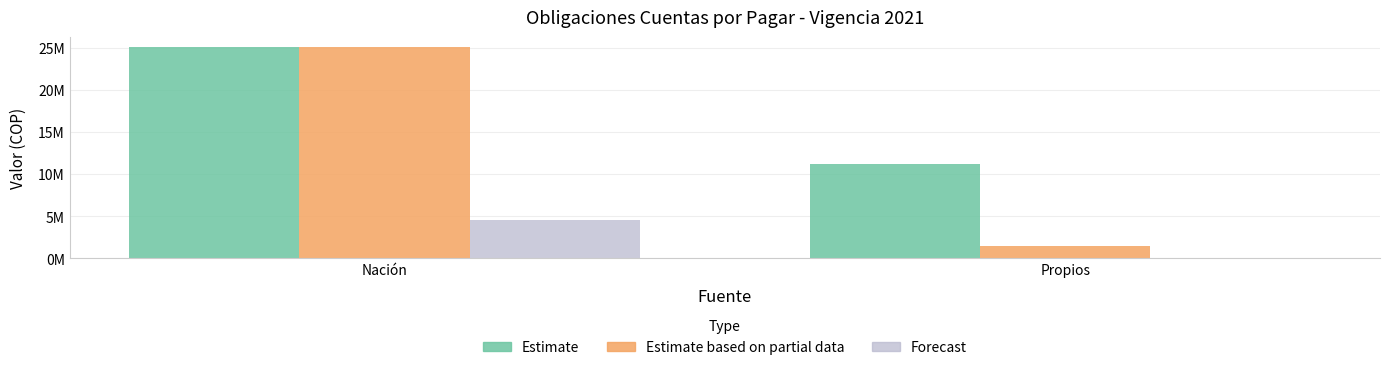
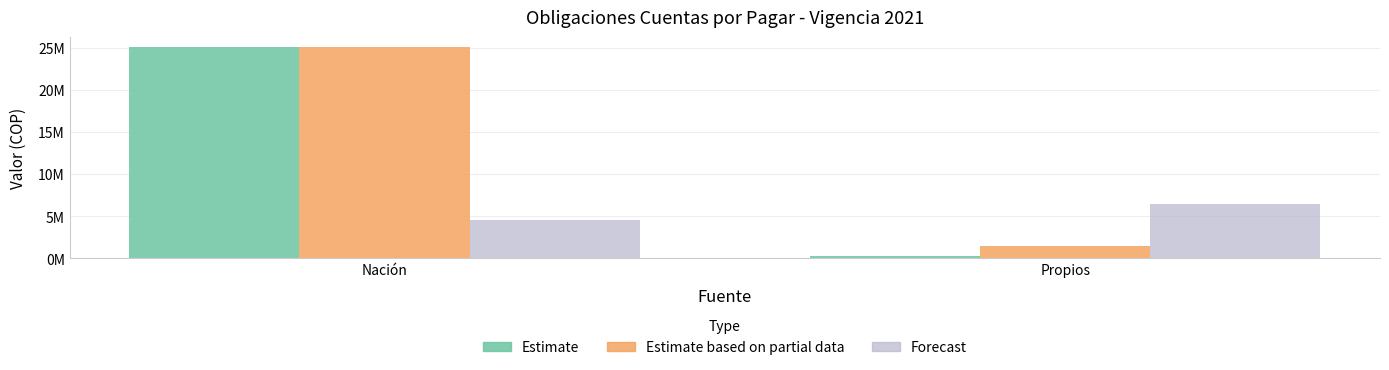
Estimate, Propios: 11000000 -> 0
Forecast, Propios: 0 -> 6000000
